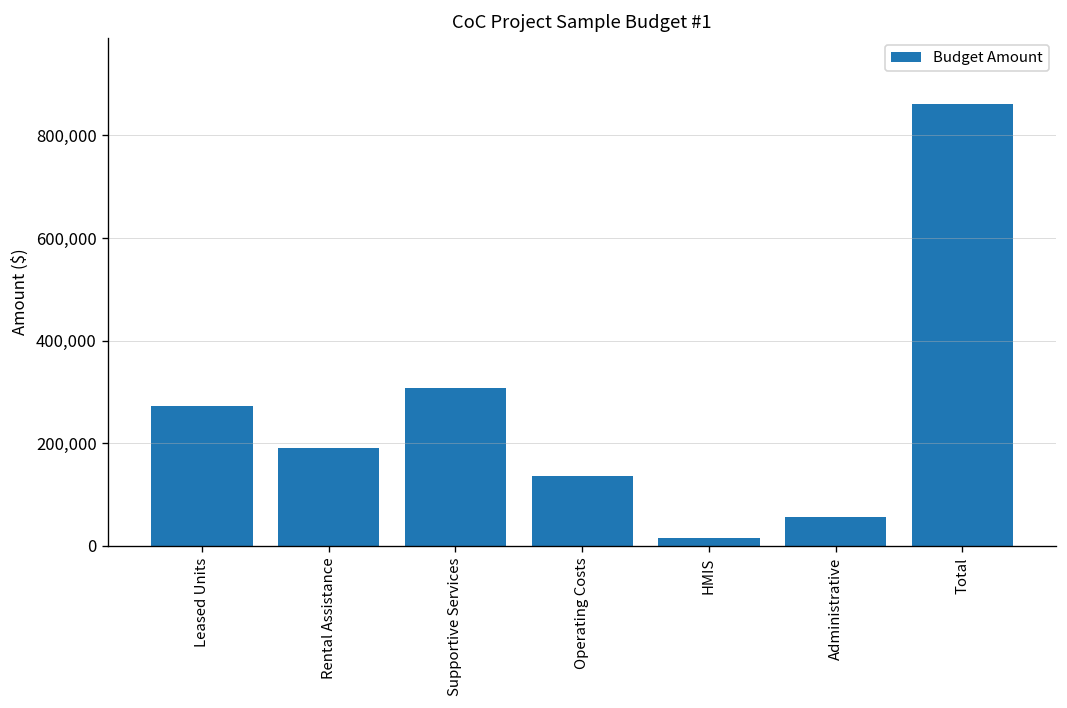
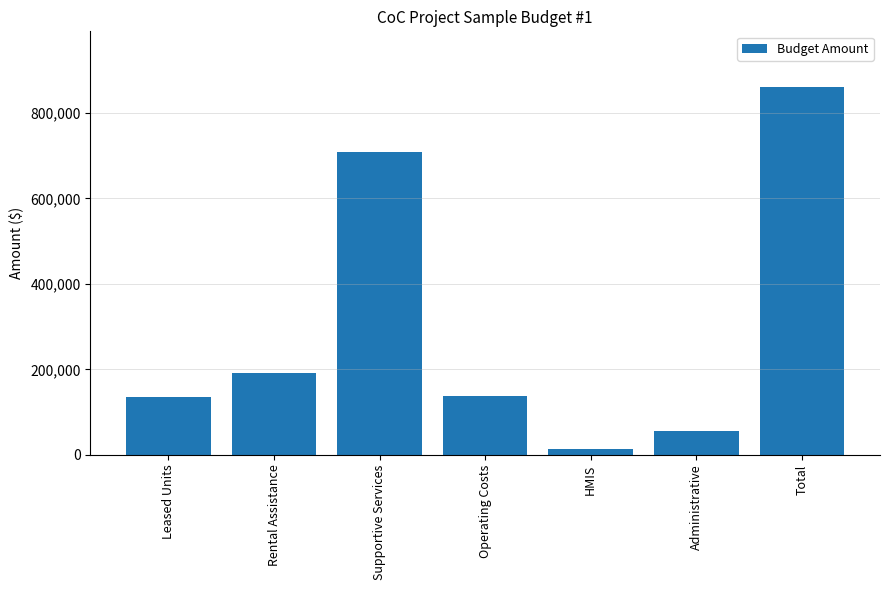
Leased Units: 270,000 -> 140,000
Supportive Services: 310,000 -> 710,000
